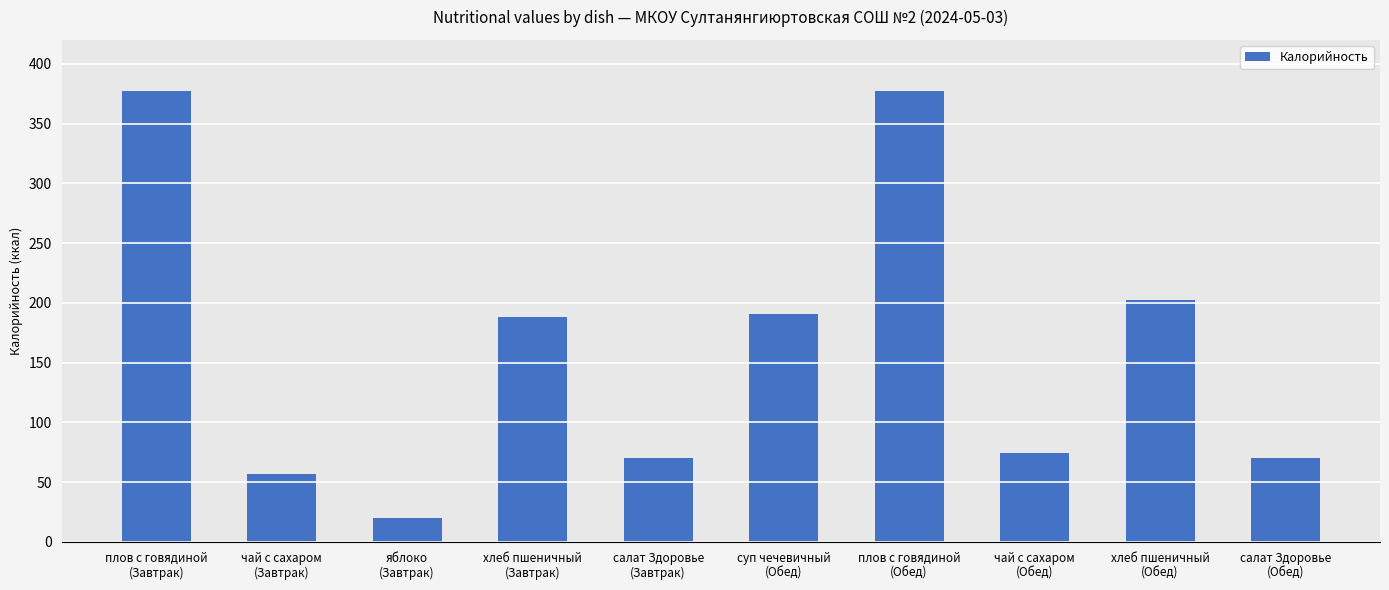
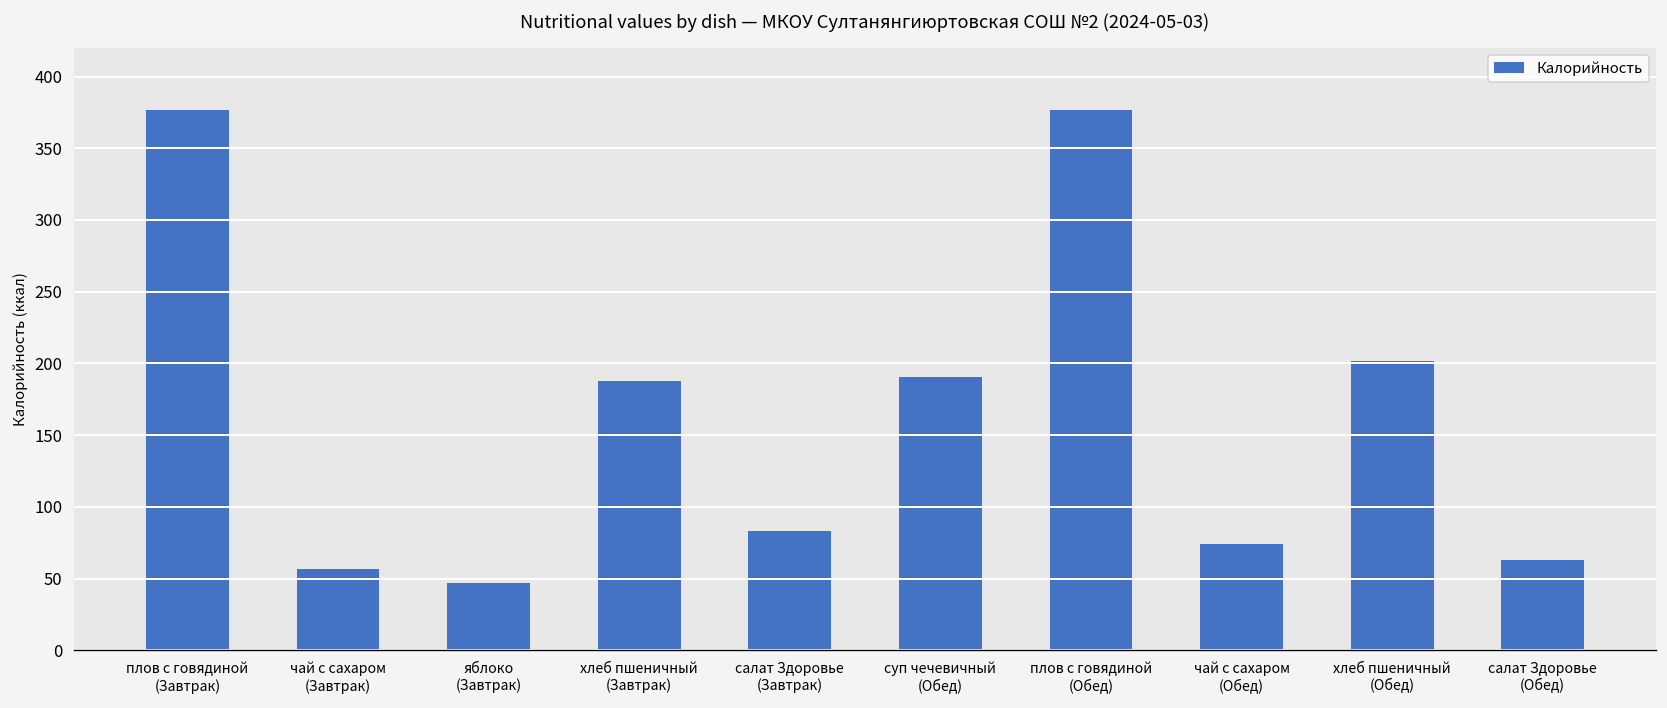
яблоко (Завтрак): 20 -> 47
салат Здоровье (Завтрак): 70 -> 83
салат Здоровье (Обед): 70 -> 63
